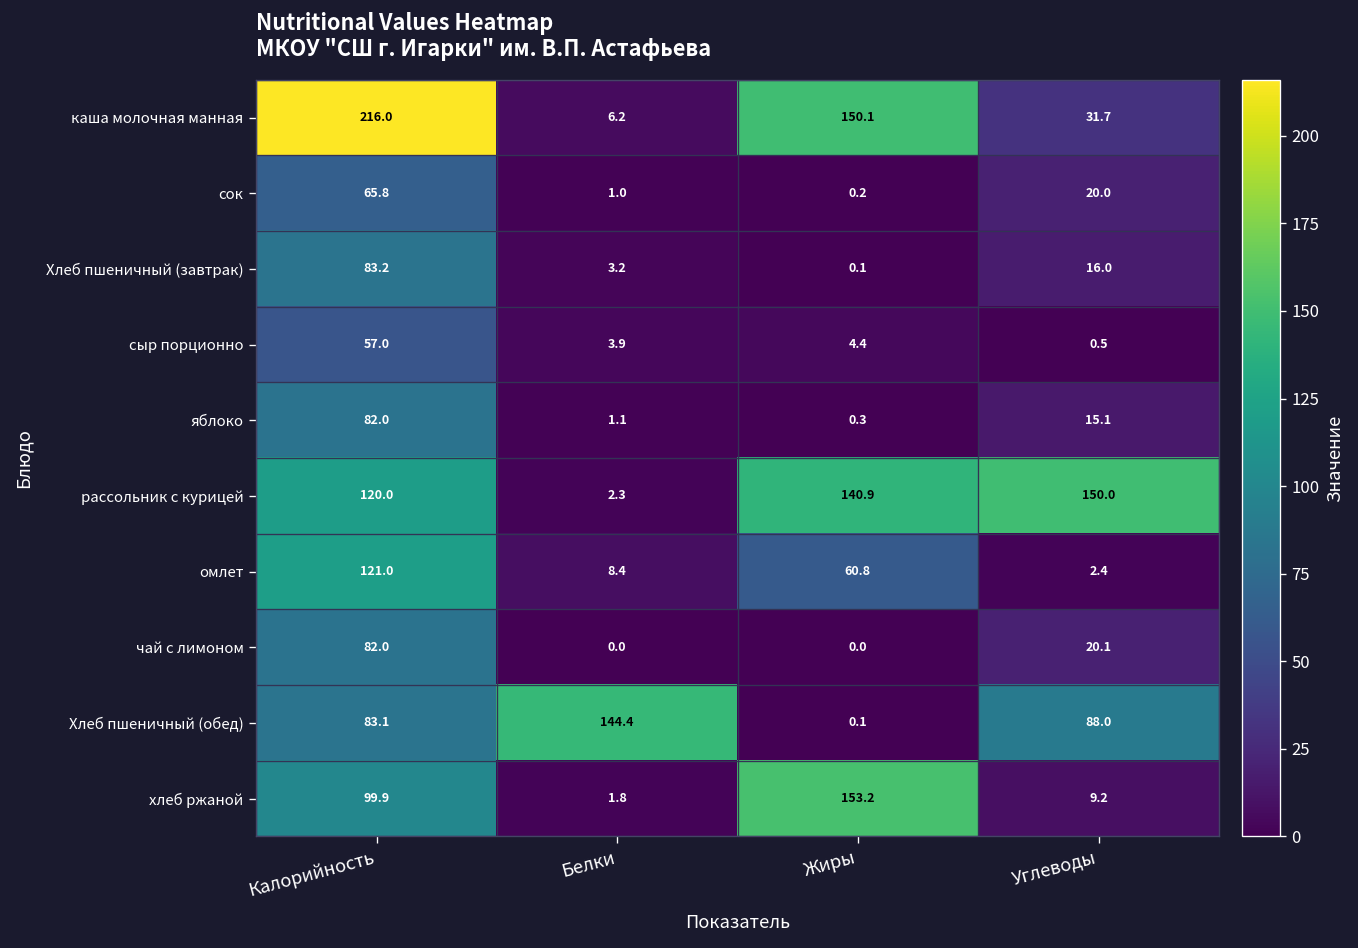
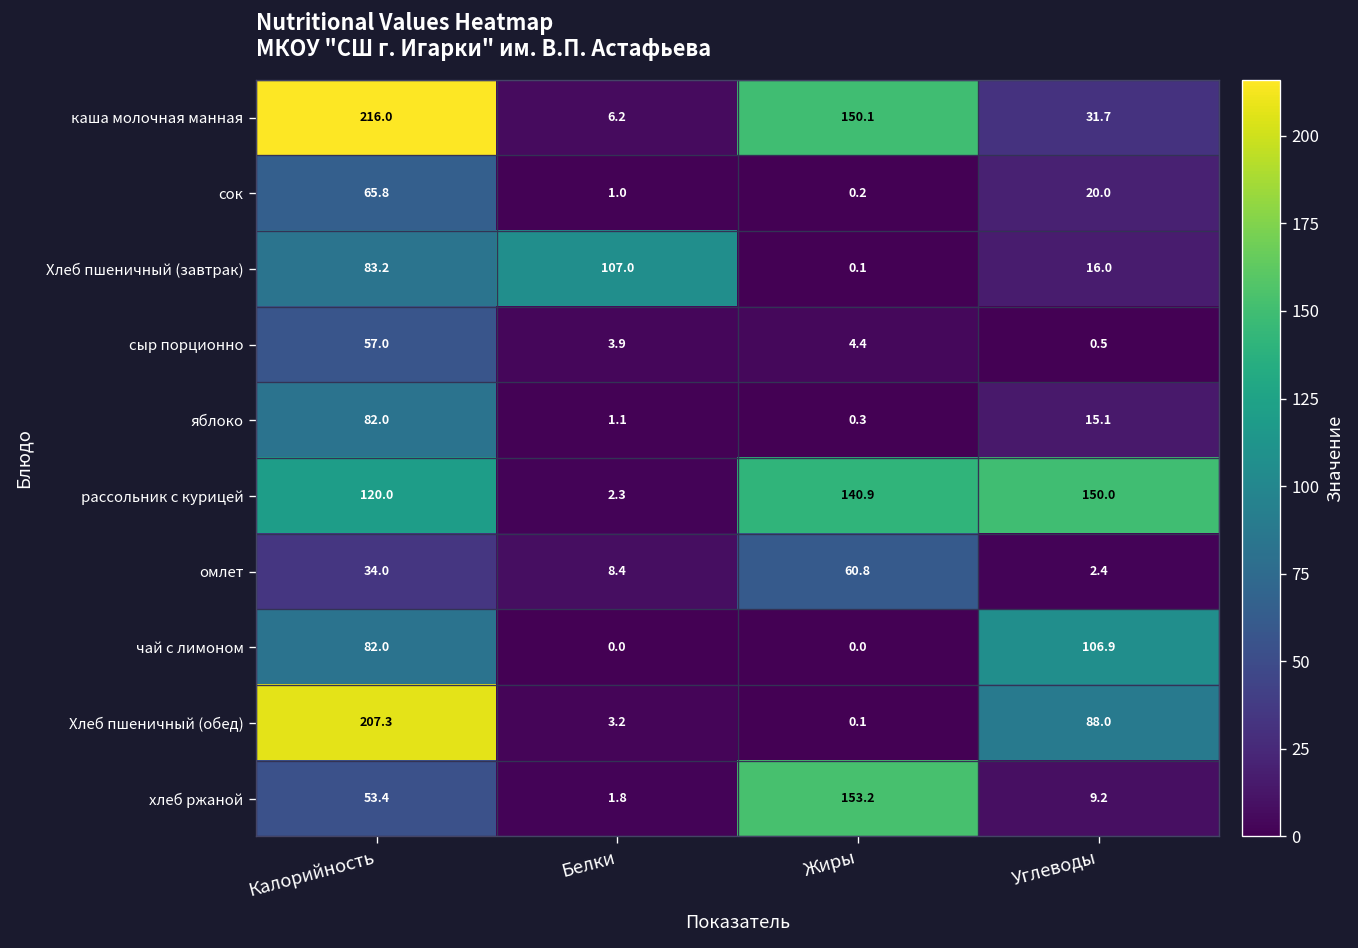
Хлеб пшеничный (завтрак), Белки: 3.2 -> 107.0
омлет, Калорийность: 121.0 -> 34.0
чай с лимоном, Углеводы: 20.1 -> 106.9
Хлеб пшеничный (обед), Калорийность: 83.1 -> 207.3
Хлеб пшеничный (обед), Белки: 144.4 -> 3.2
хлеб ржаной, Калорийность: 99.9 -> 53.4
